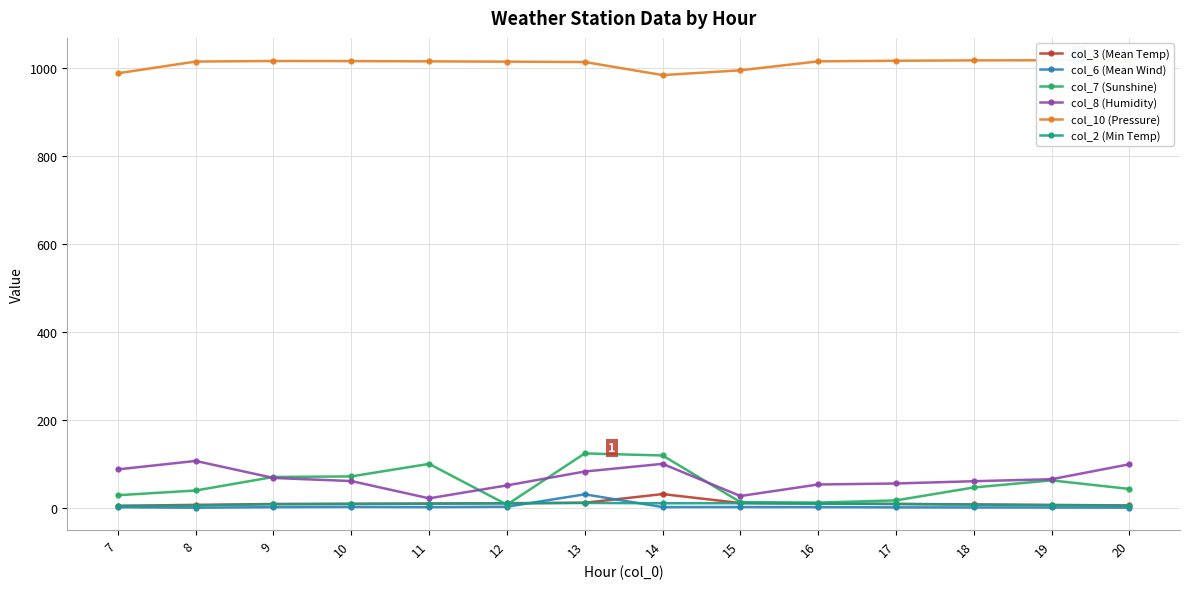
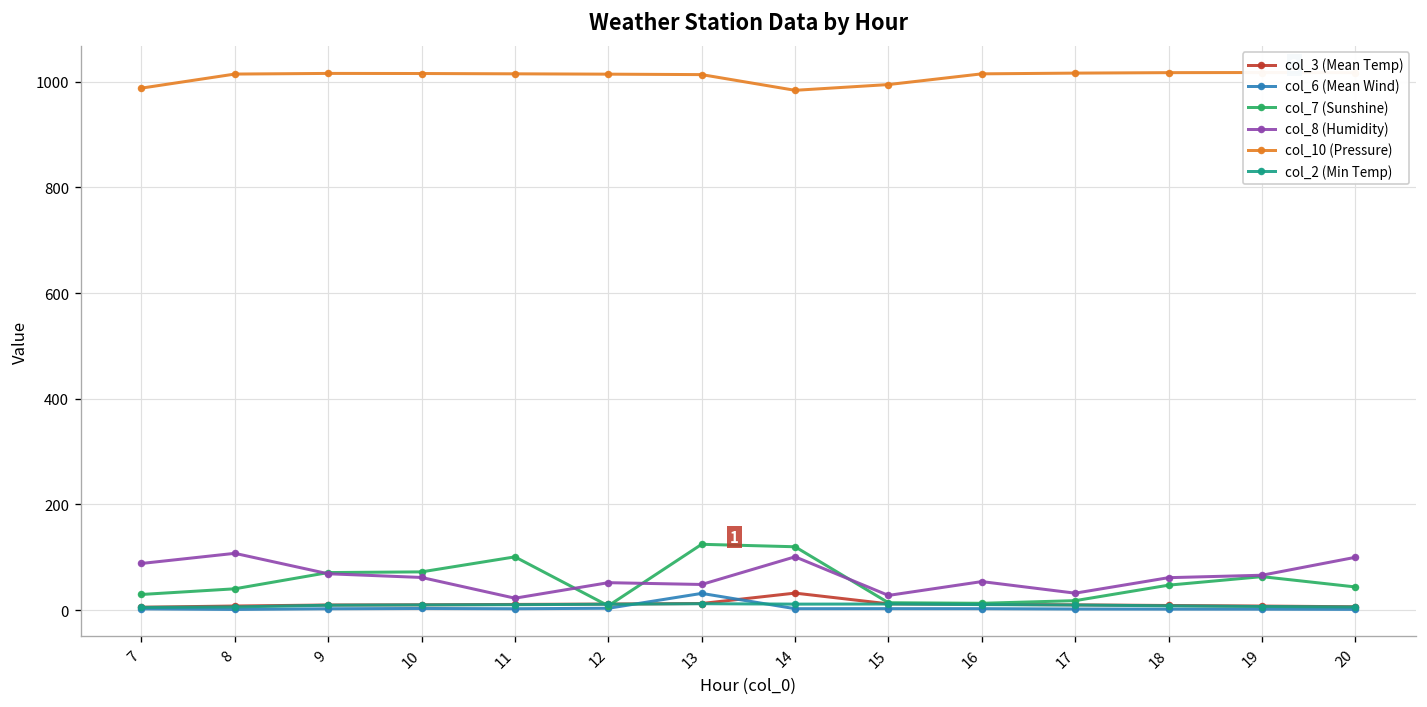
col_8 (Humidity), 13: 80 -> 50
col_8 (Humidity), 17: 60 -> 30
